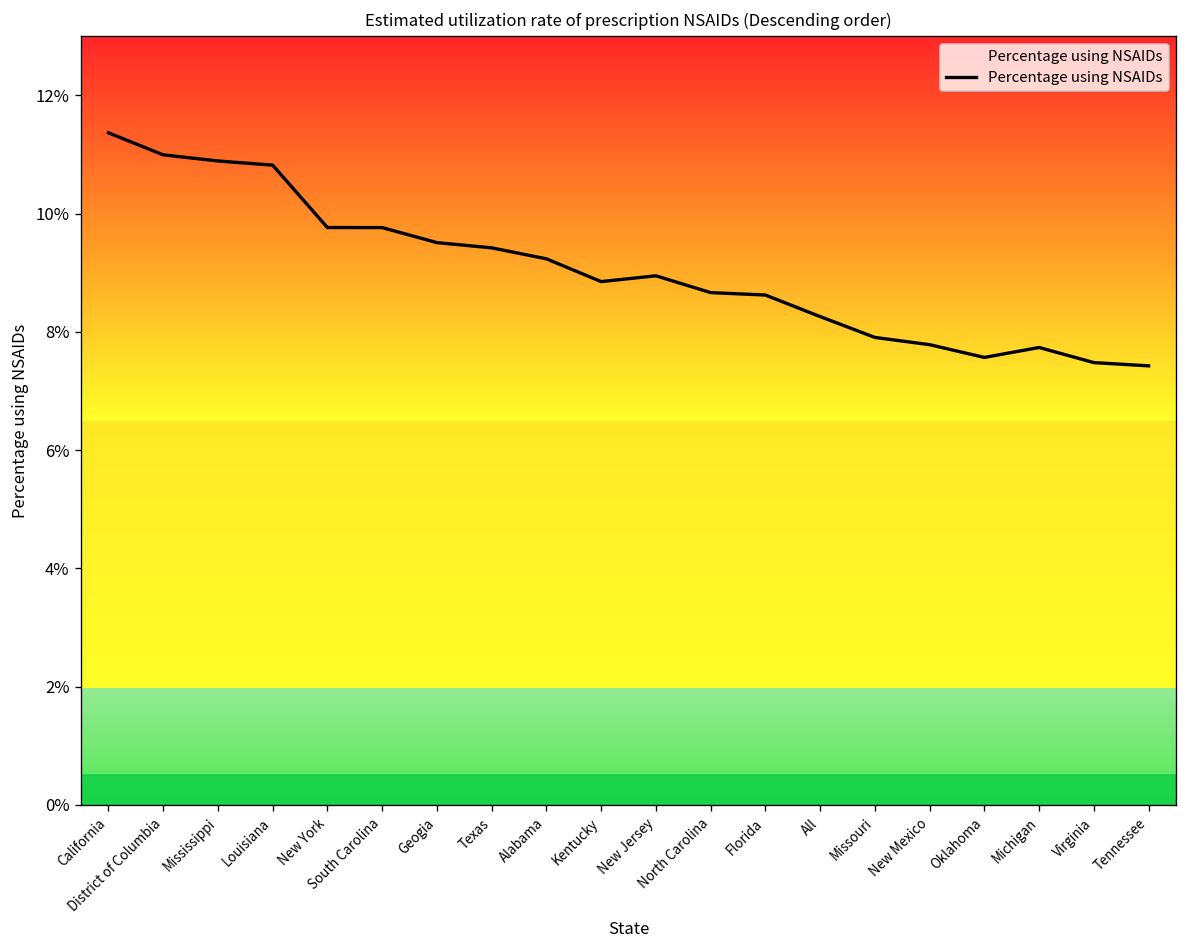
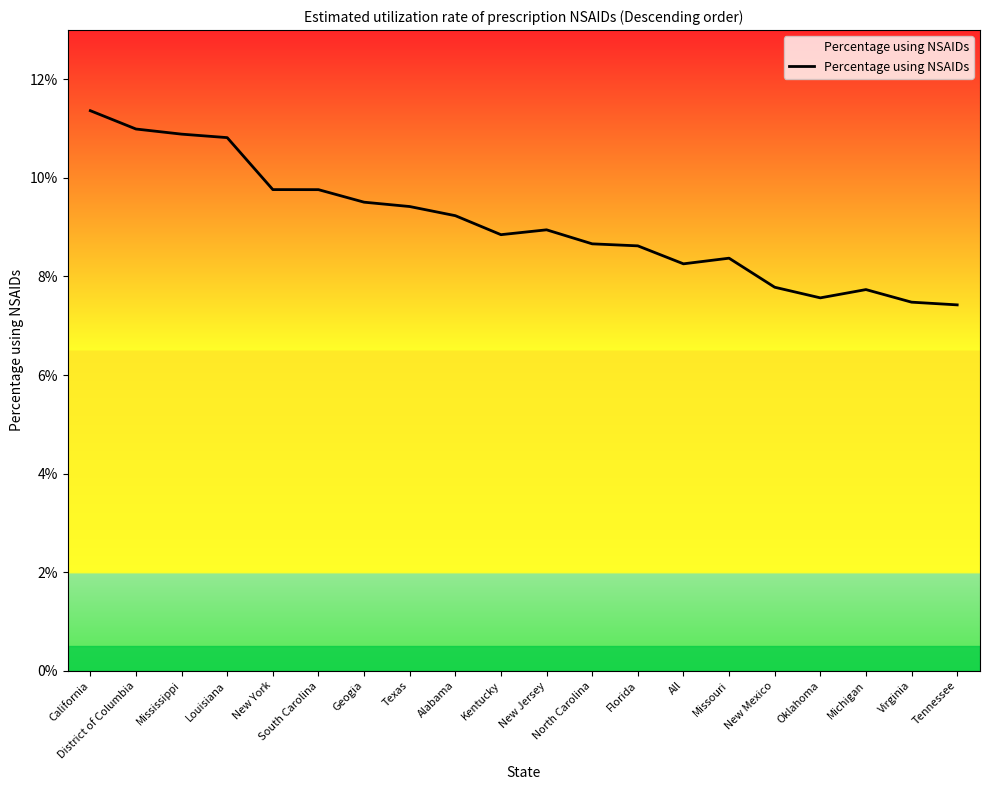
Missouri: 7.9% -> 8.4%
